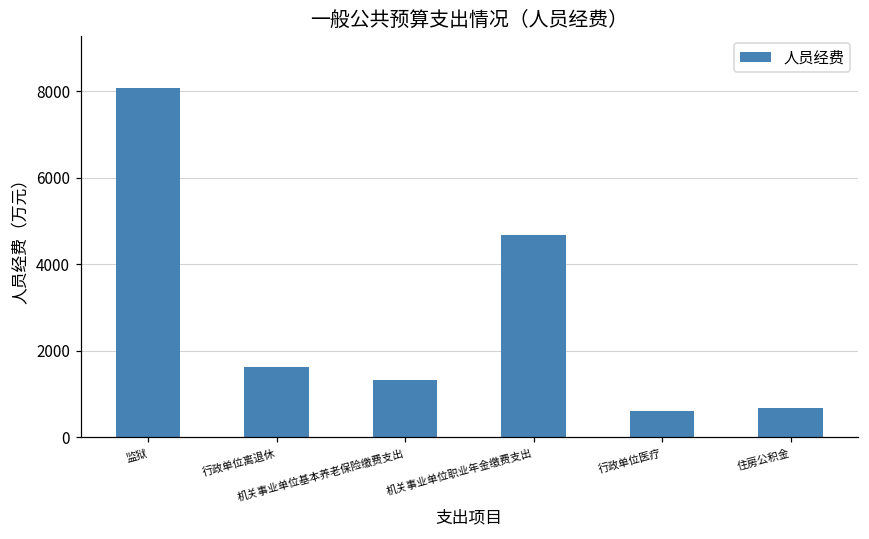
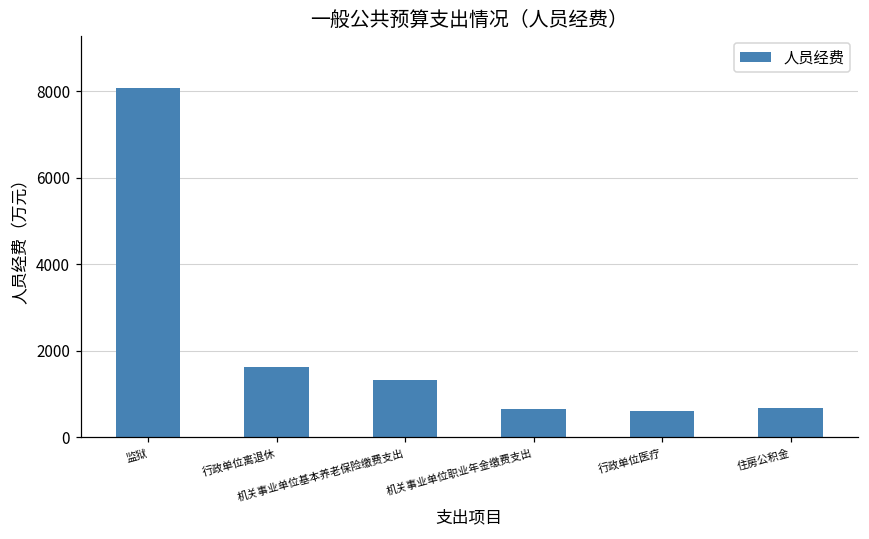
机关事业单位职业年金缴费支出: 4700 -> 700
